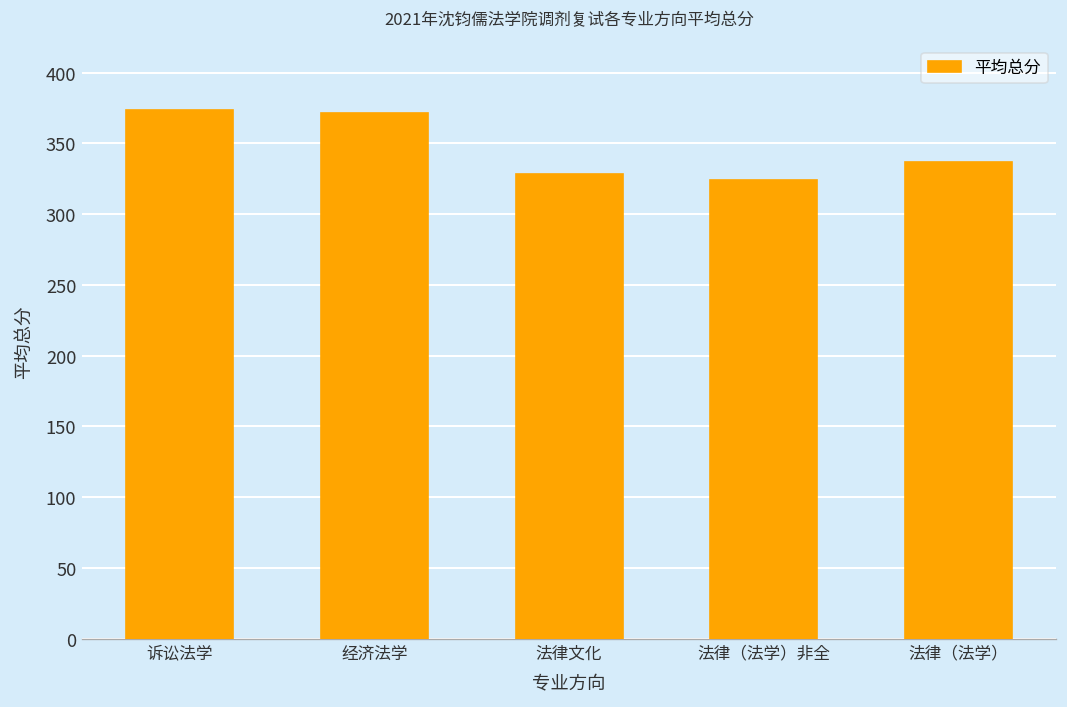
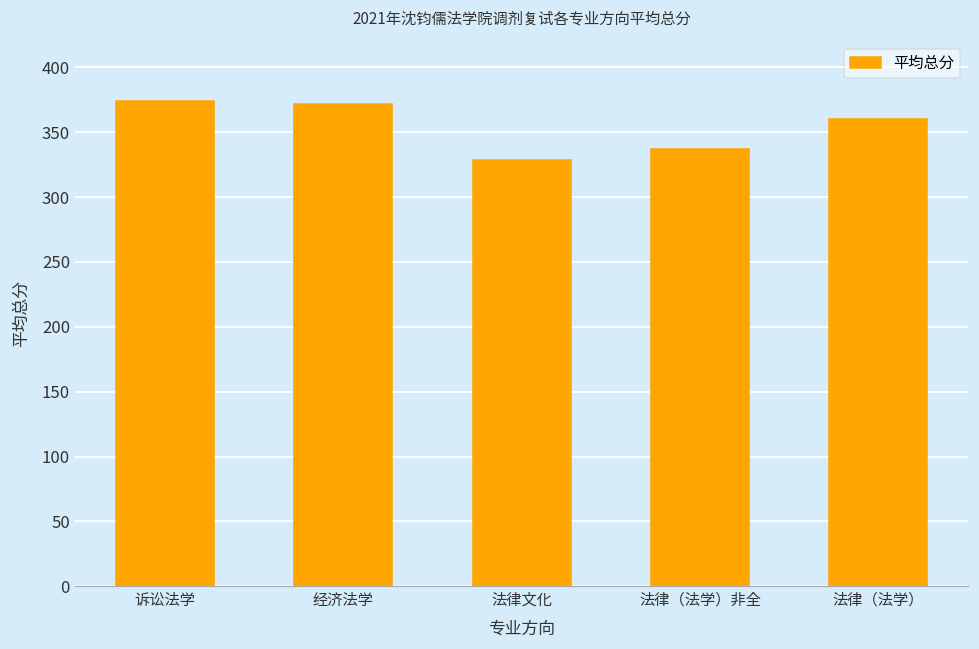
法律（法学）非全: 324 -> 337
法律（法学）: 337 -> 360
